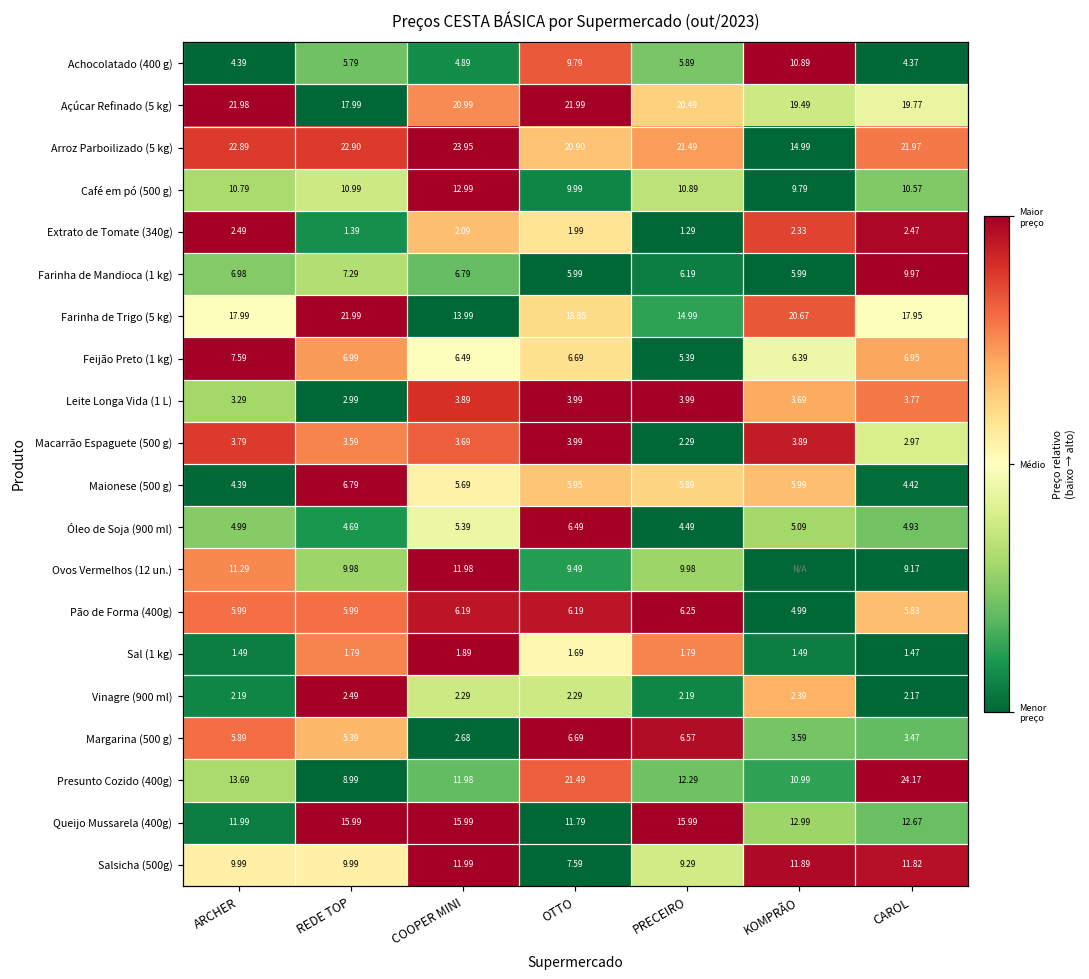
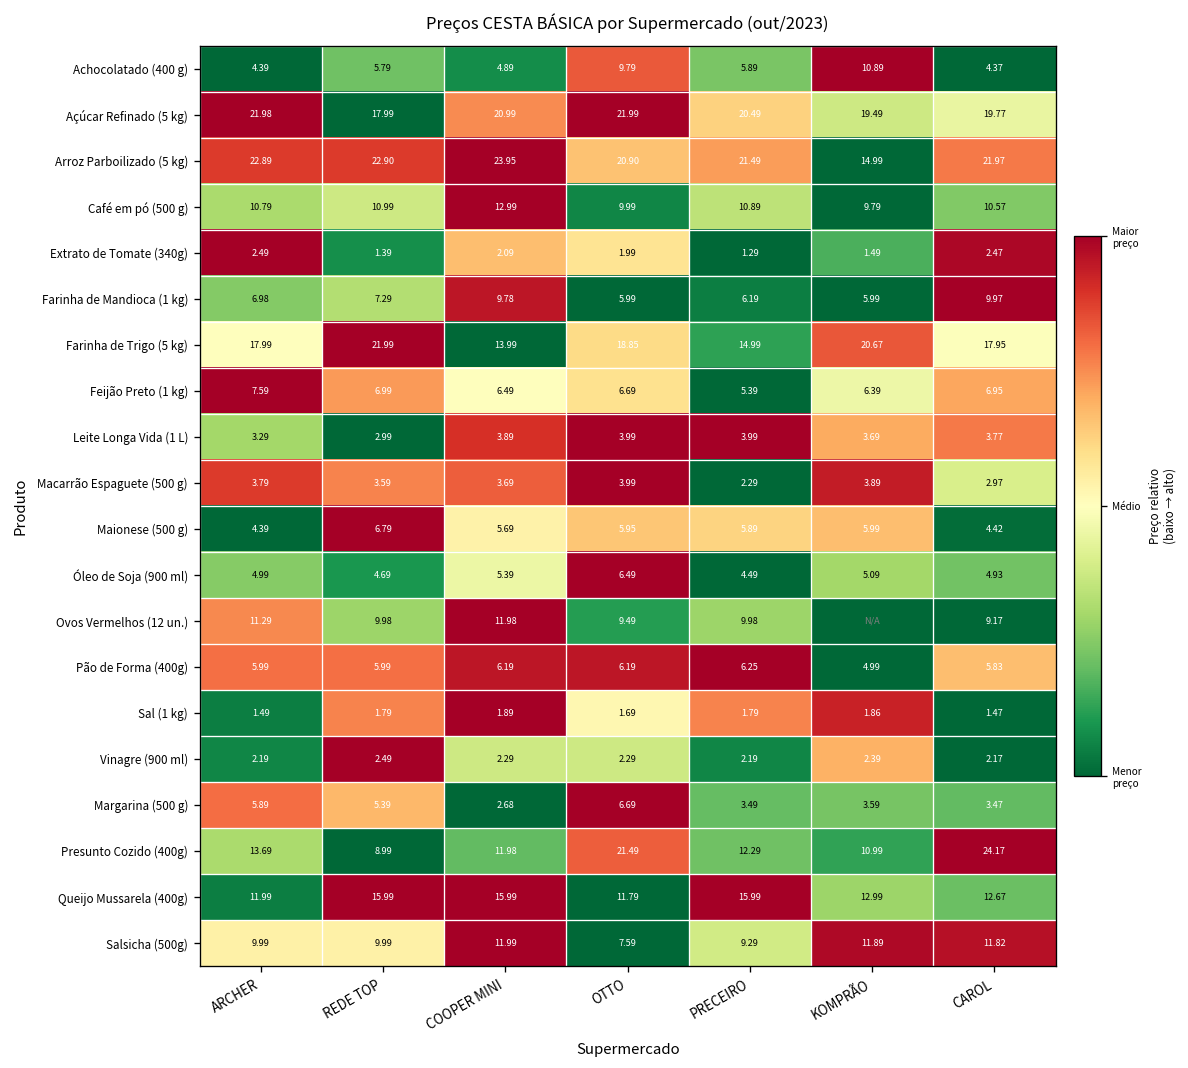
Extrato de Tomate (340g), KOMPRÃO: 2.33 -> 1.49
Farinha de Mandioca (1 kg), COOPER MINI: 6.79 -> 9.78
Sal (1 kg), KOMPRÃO: 1.49 -> 1.86
Margarina (500 g), PRECEIRO: 6.57 -> 3.49
